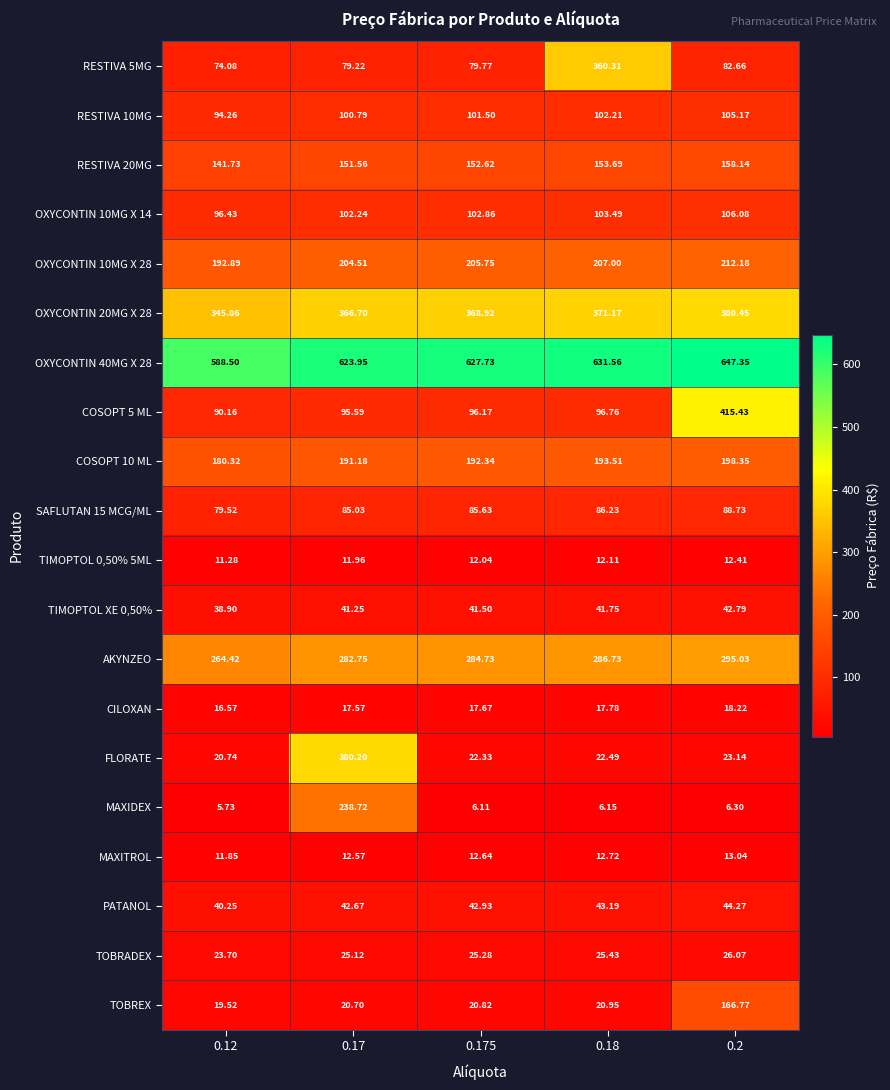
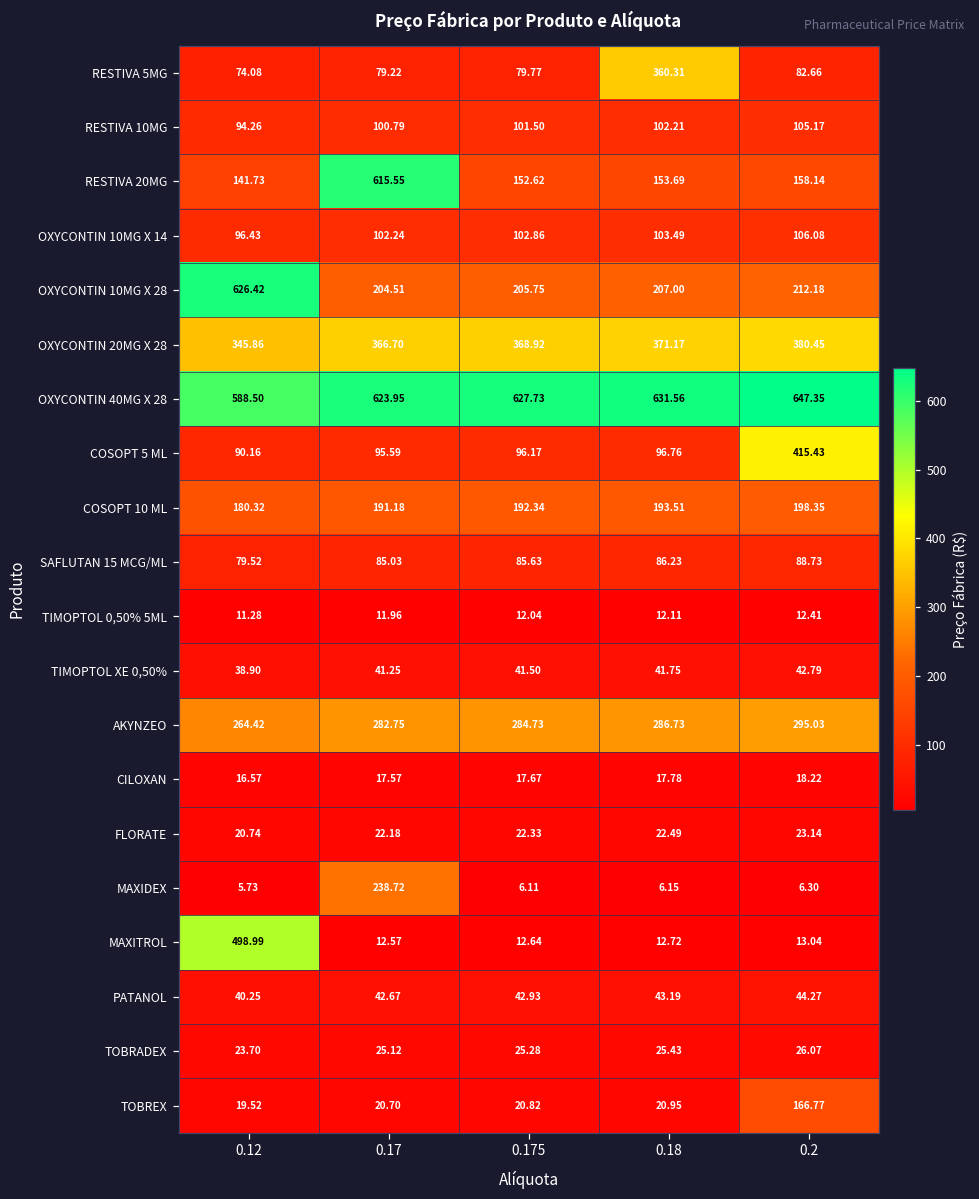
RESTIVA 20MG, 0.17: 151.56 -> 615.55
OXYCONTIN 10MG X 28, 0.12: 192.89 -> 626.42
FLORATE, 0.17: 380.20 -> 22.18
MAXITROL, 0.12: 11.85 -> 498.99
